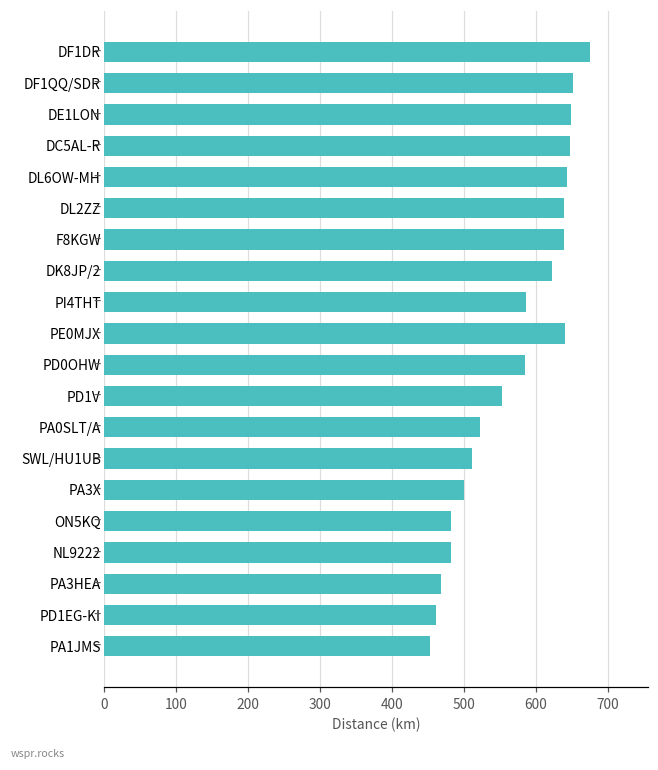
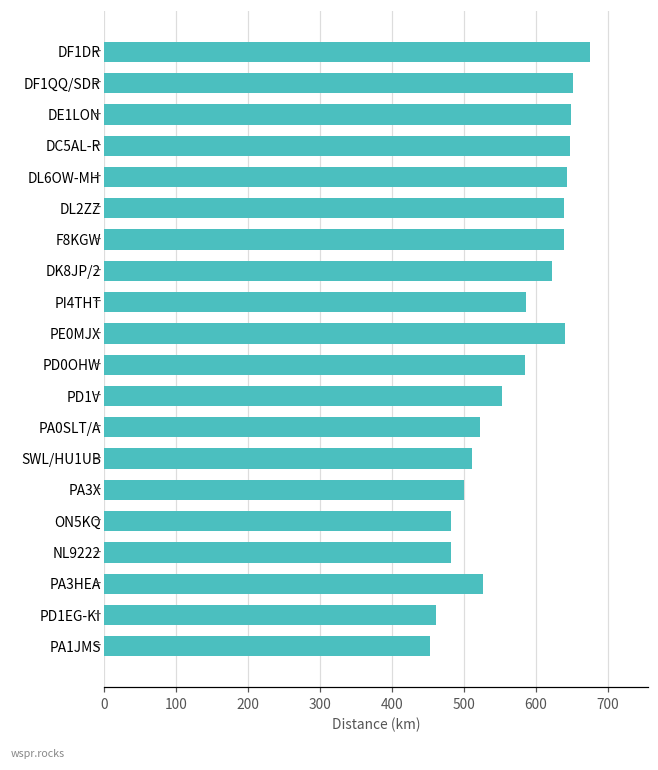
PA3HEA: 470 -> 530
